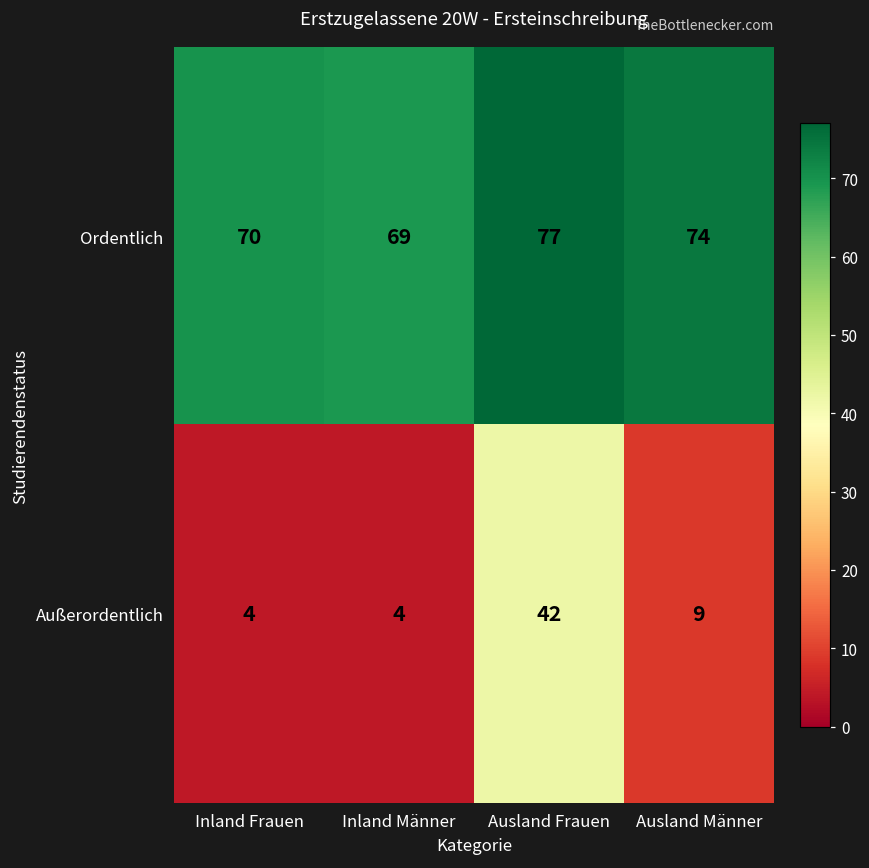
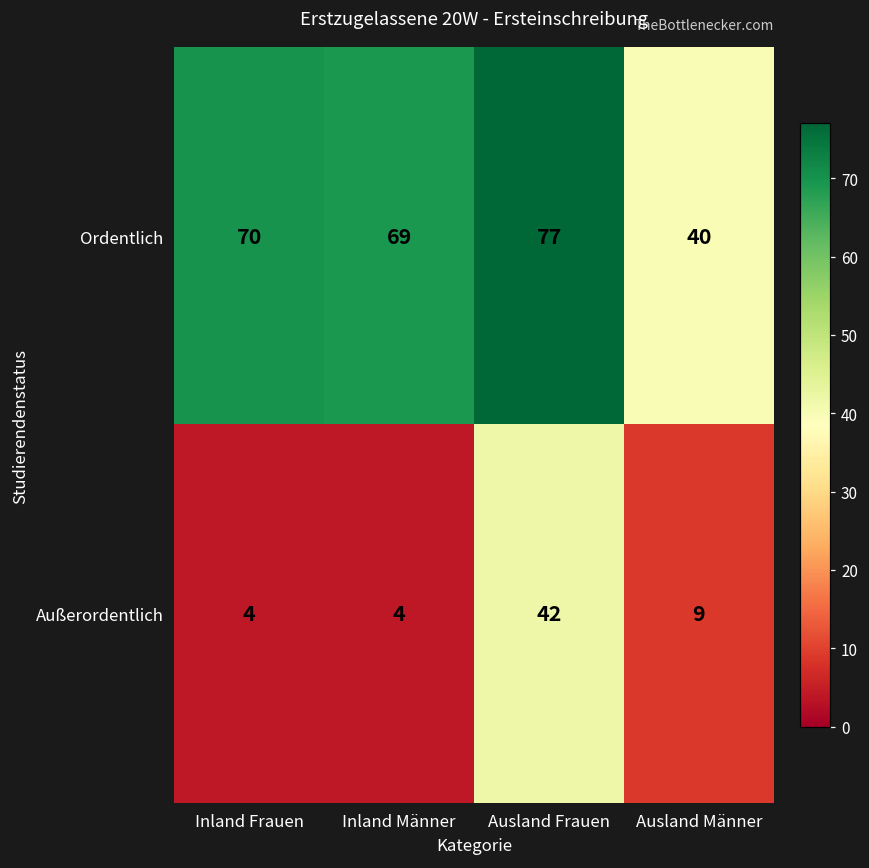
Ordentlich, Ausland Männer: 74 -> 40
